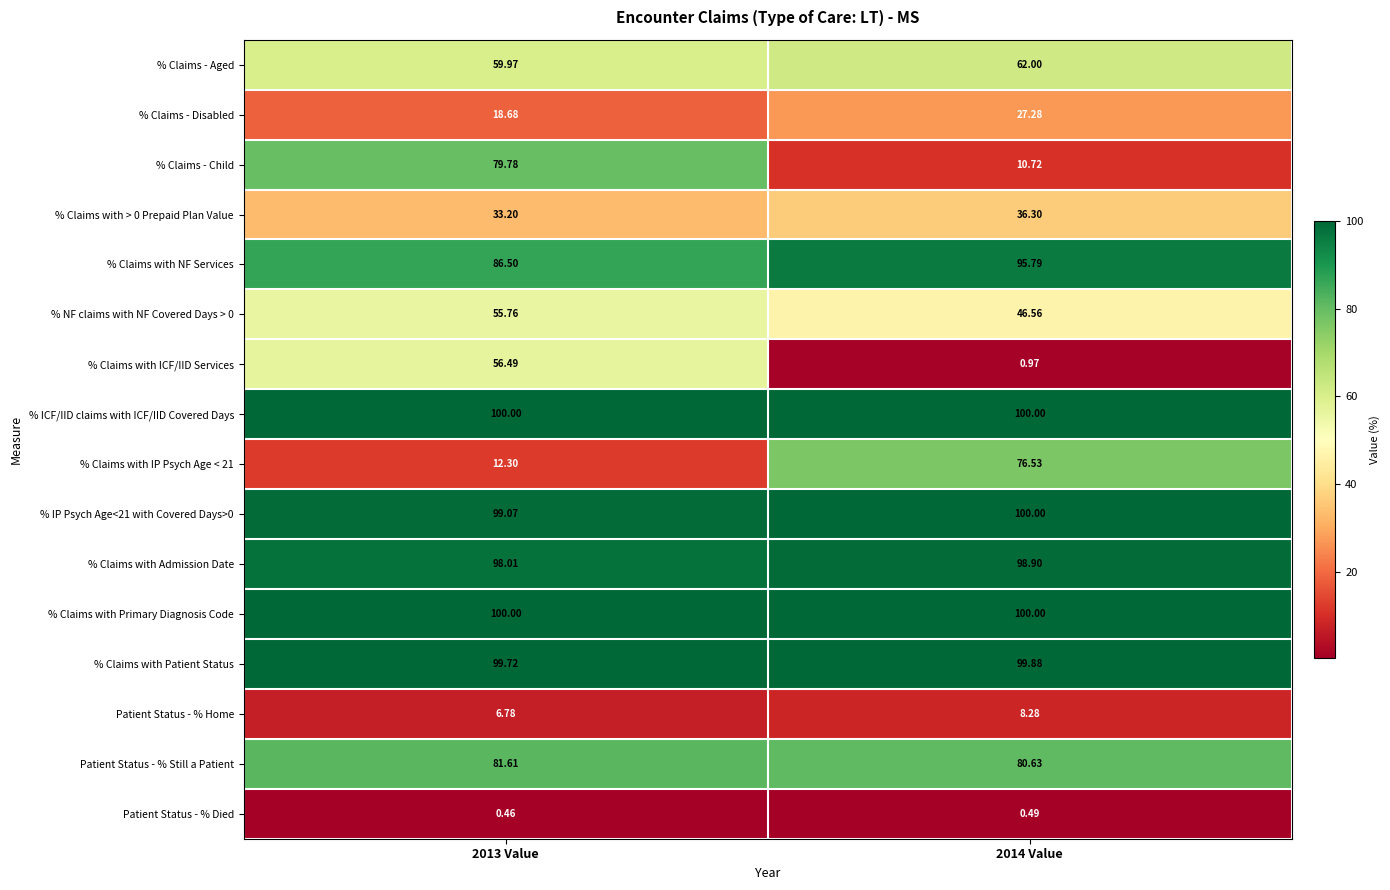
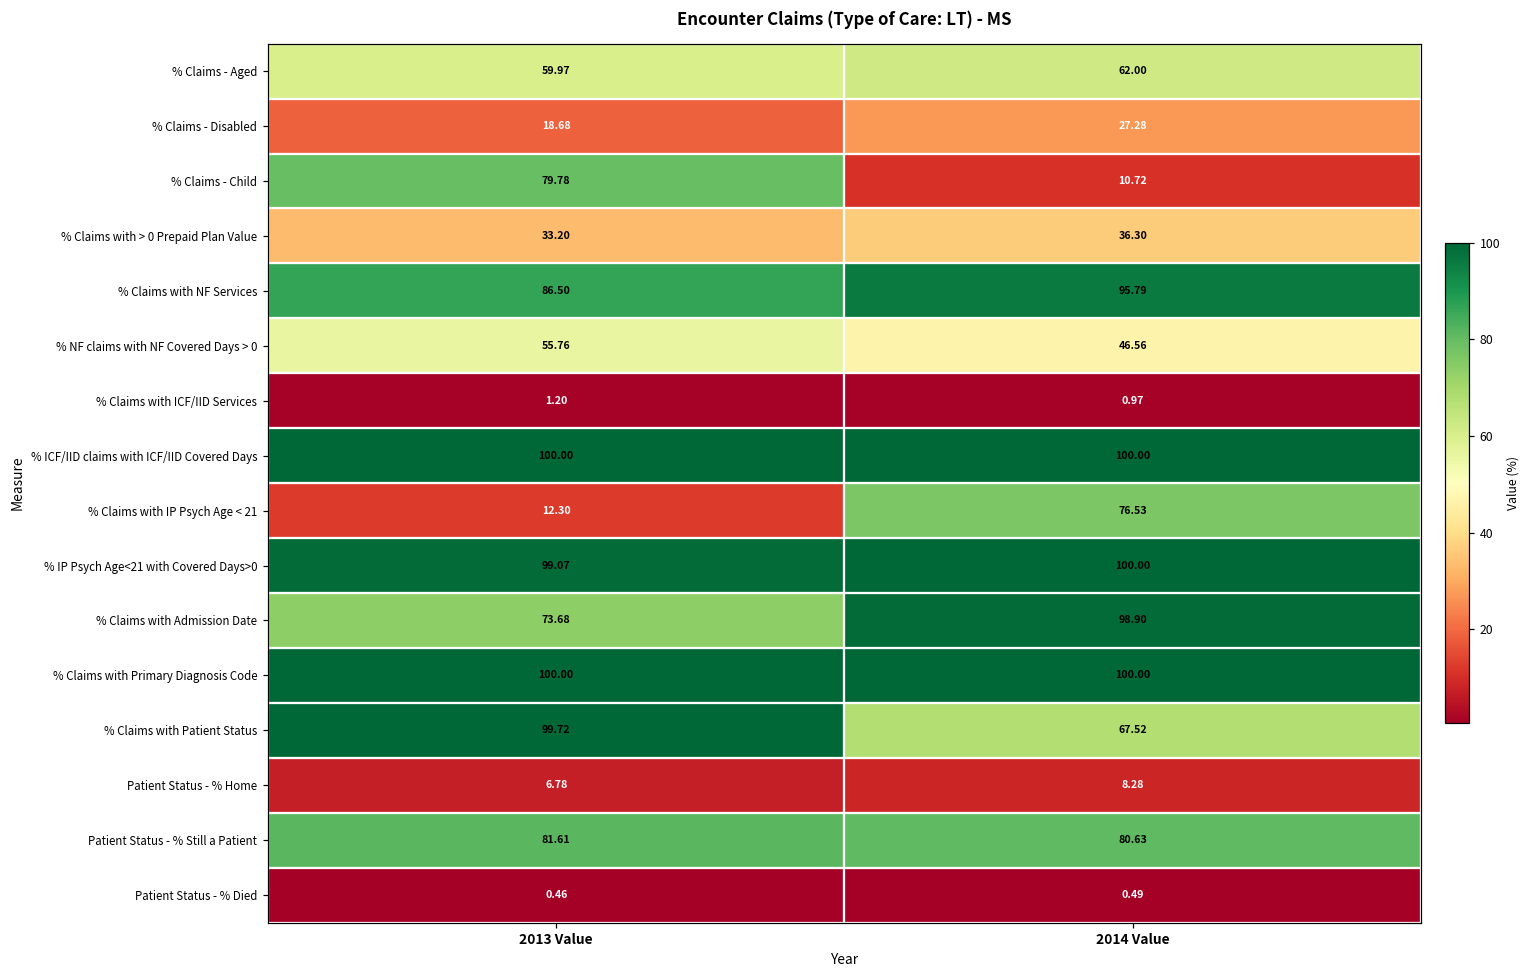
% Claims with ICF/IID Services, 2013 Value: 56.49 -> 1.20
% Claims with Admission Date, 2013 Value: 98.01 -> 73.68
% Claims with Patient Status, 2014 Value: 99.88 -> 67.52
